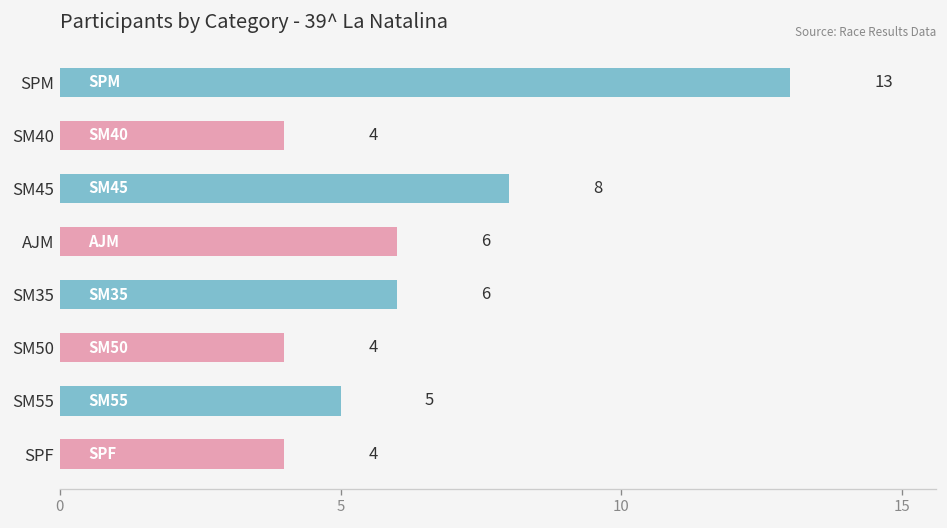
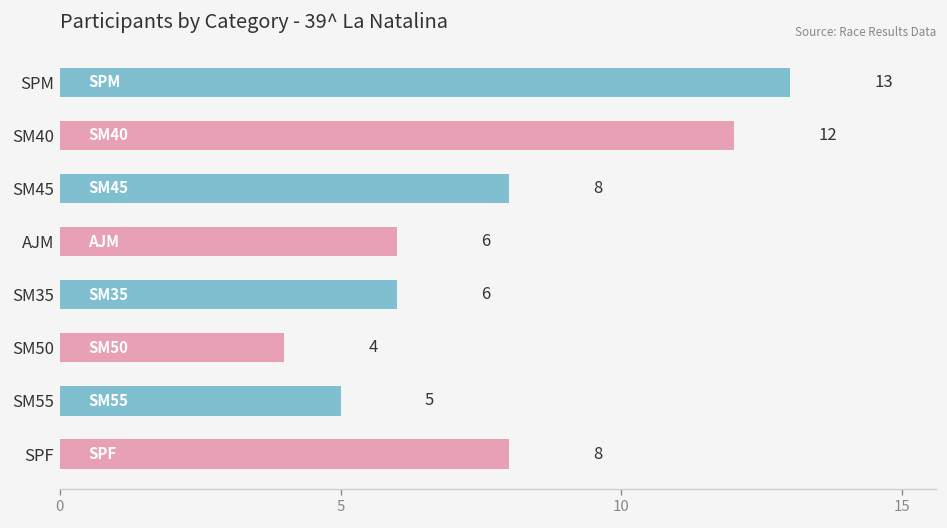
SM40: 4 -> 12
SPF: 4 -> 8
